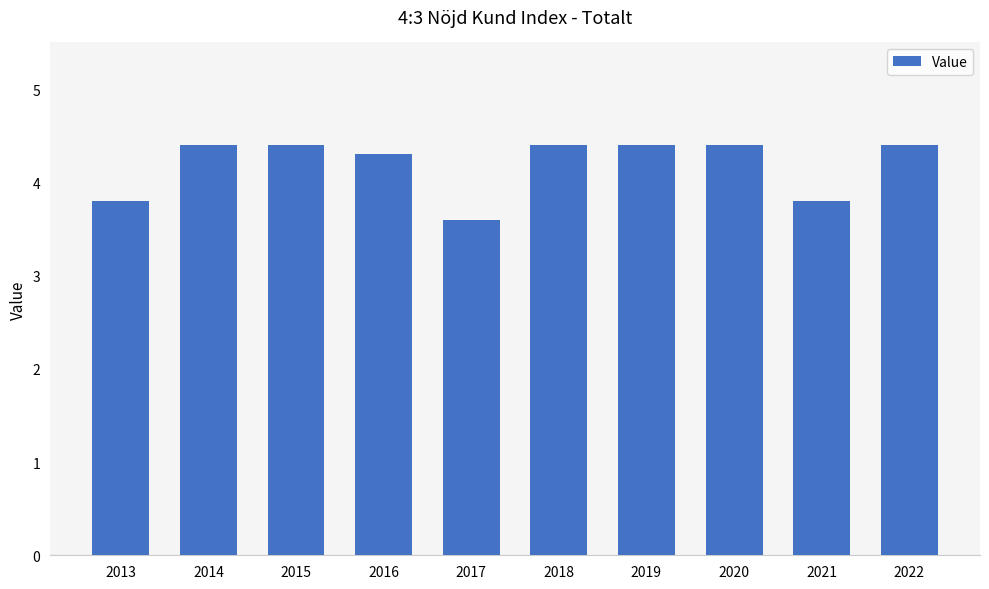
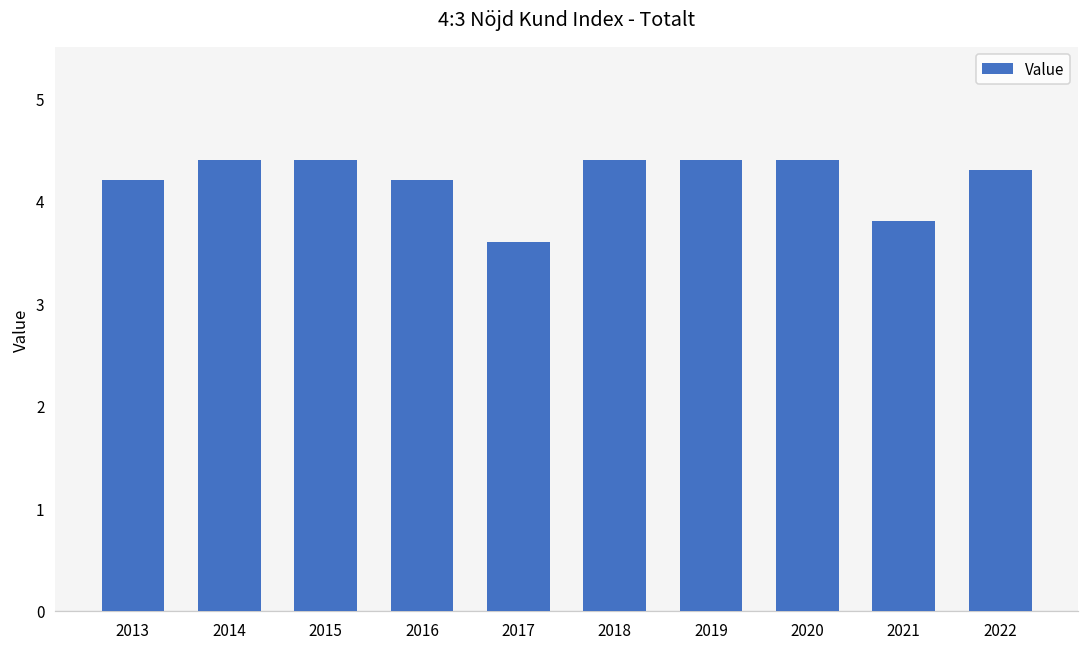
2013: 3.8 -> 4.2
2016: 4.3 -> 4.2
2022: 4.4 -> 4.3
